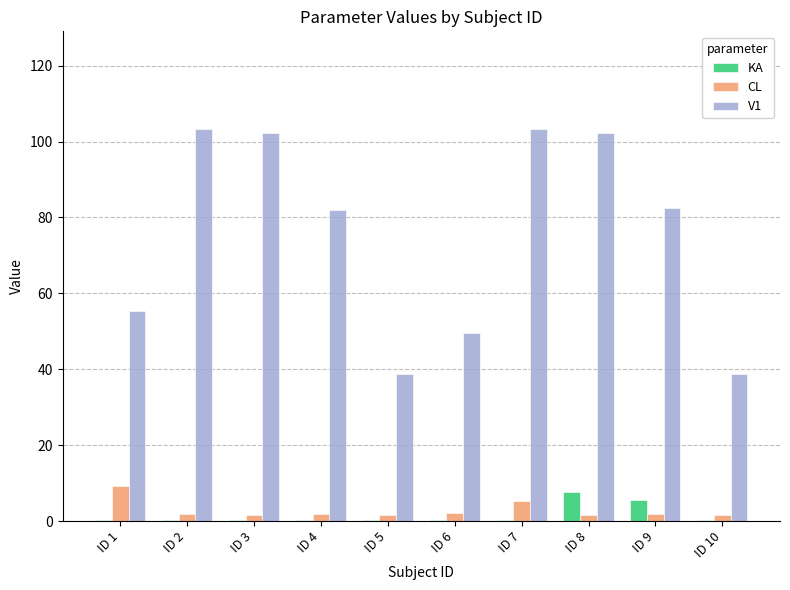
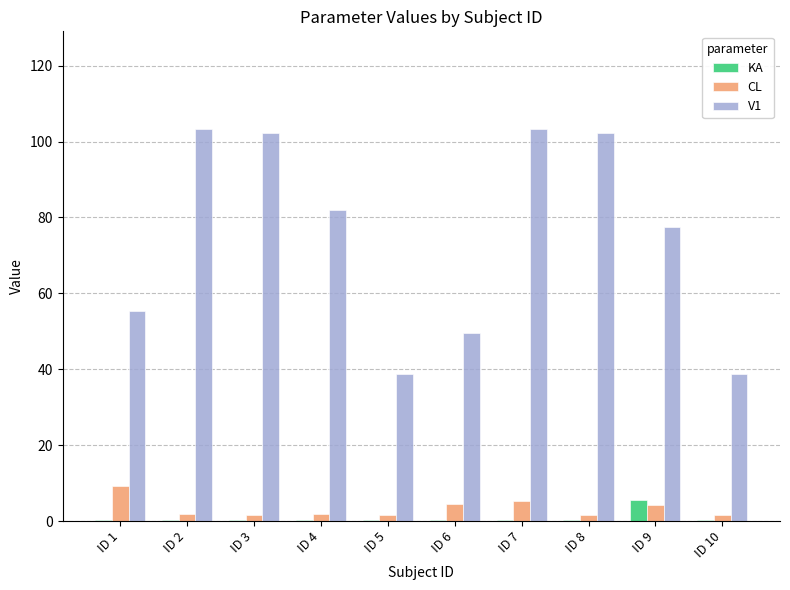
CL, ID 6: 2 -> 5
KA, ID 8: 8 -> 0
CL, ID 9: 2 -> 4
V1, ID 9: 83 -> 77
